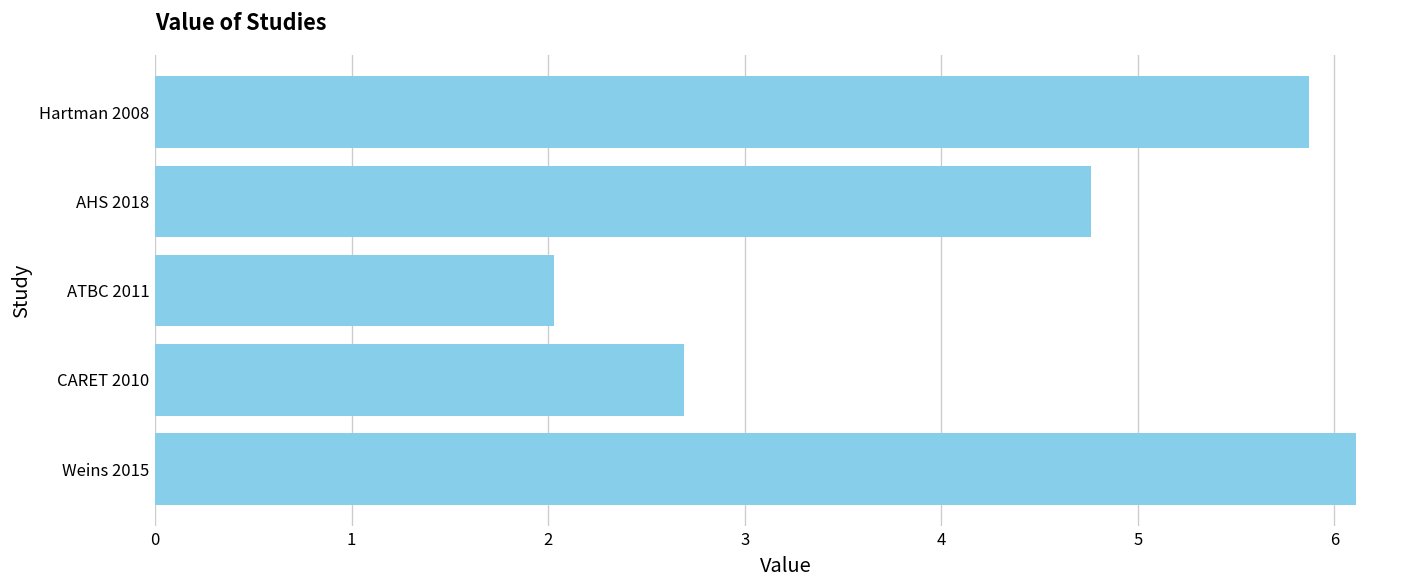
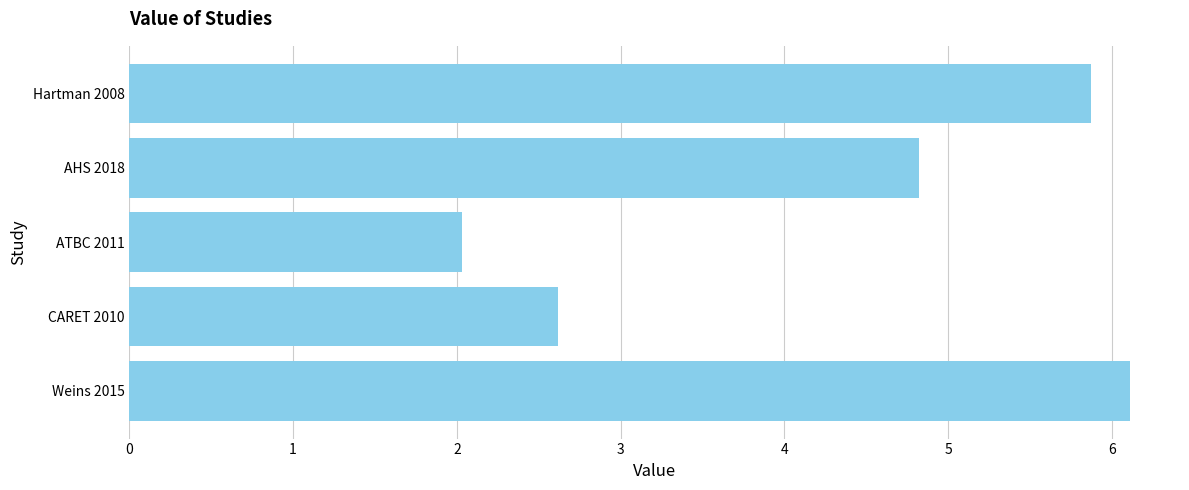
AHS 2018: 4.76 -> 4.82
CARET 2010: 2.69 -> 2.62
